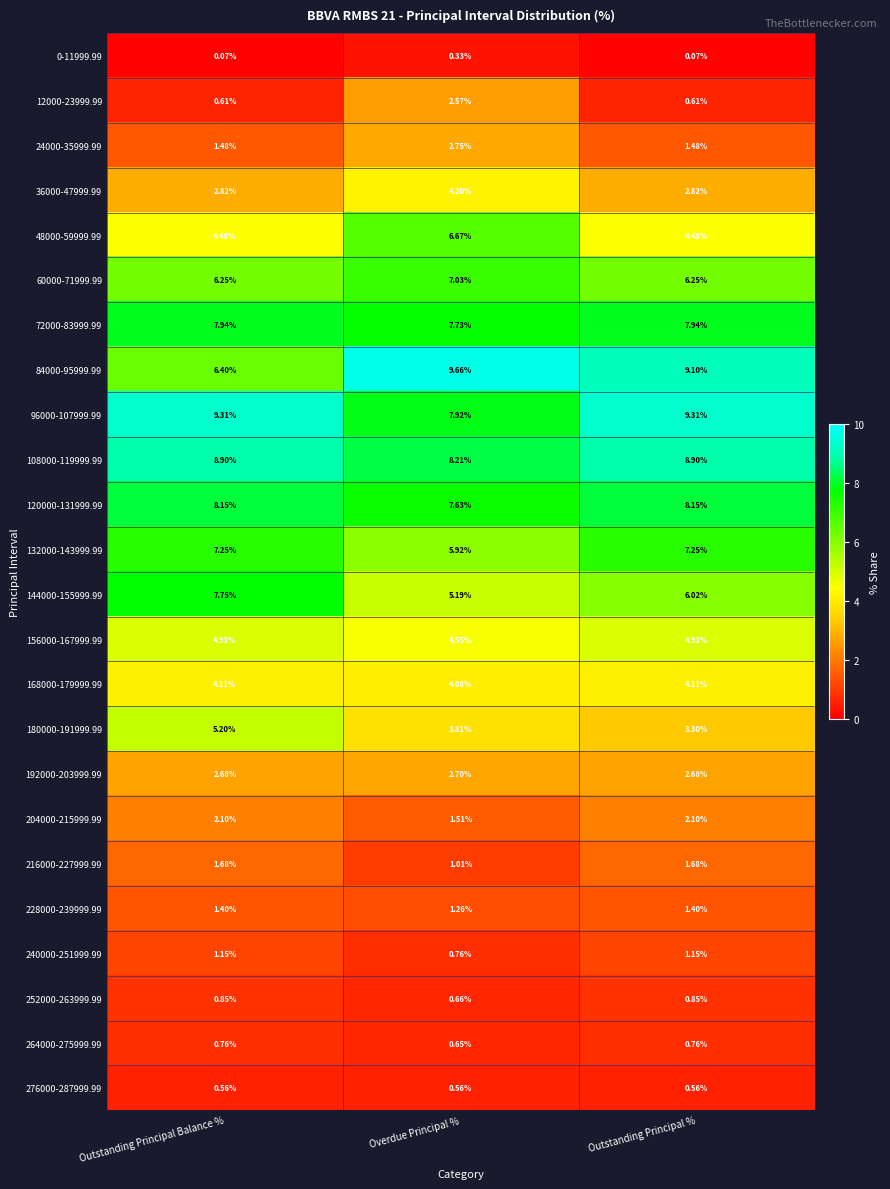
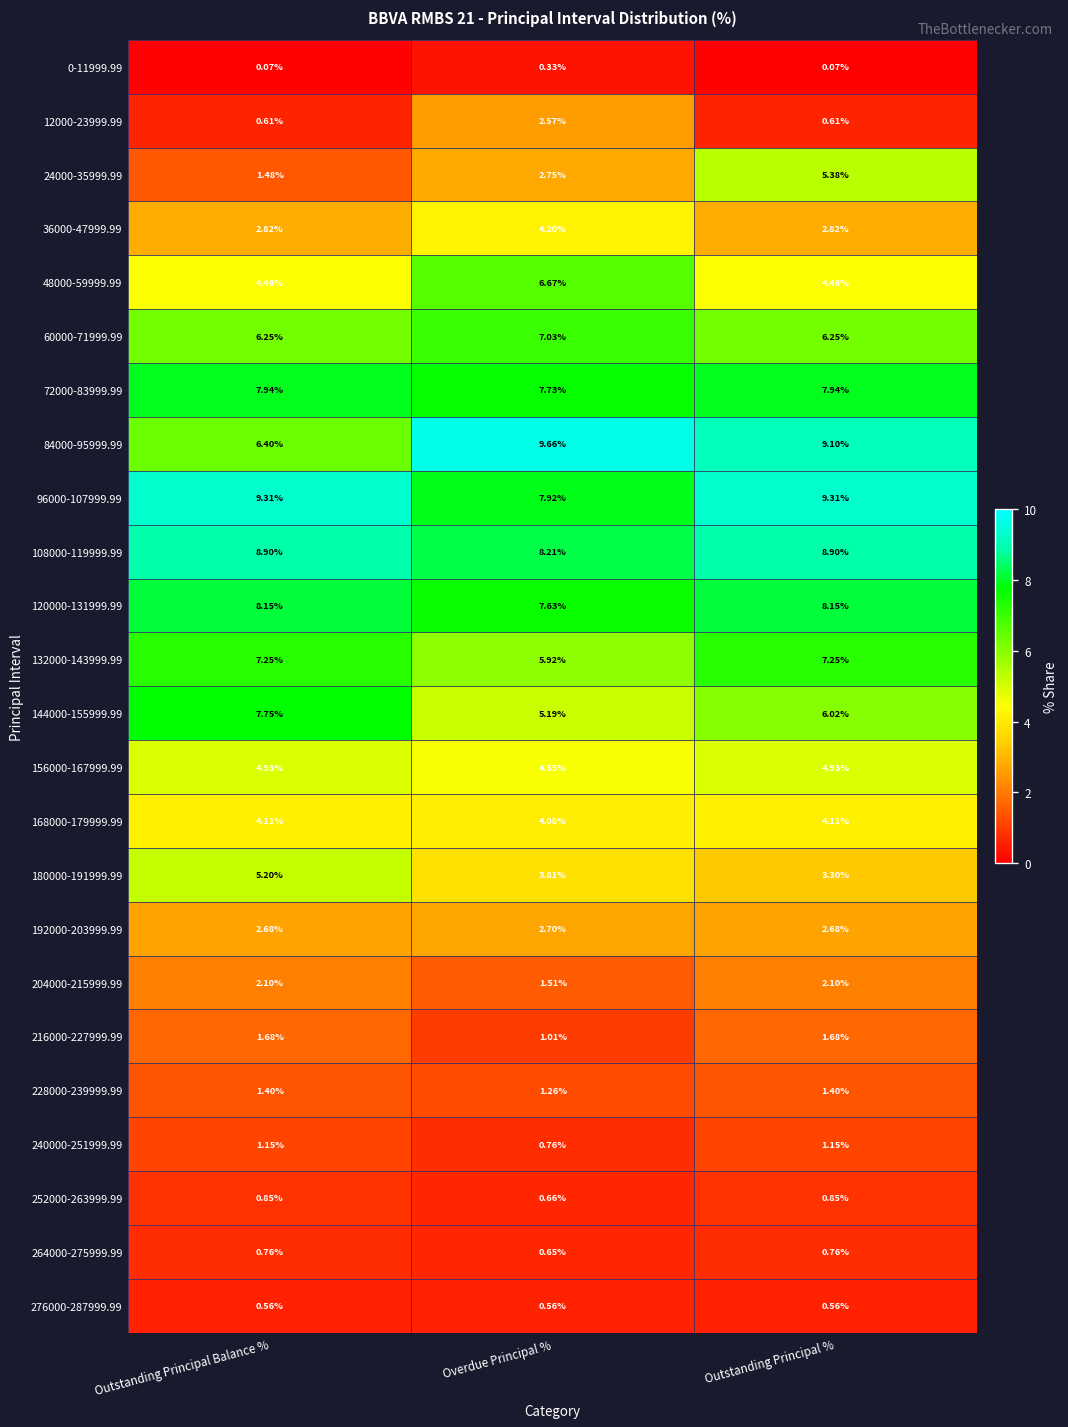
24000-35999.99, Outstanding Principal %: 1.48% -> 5.38%
